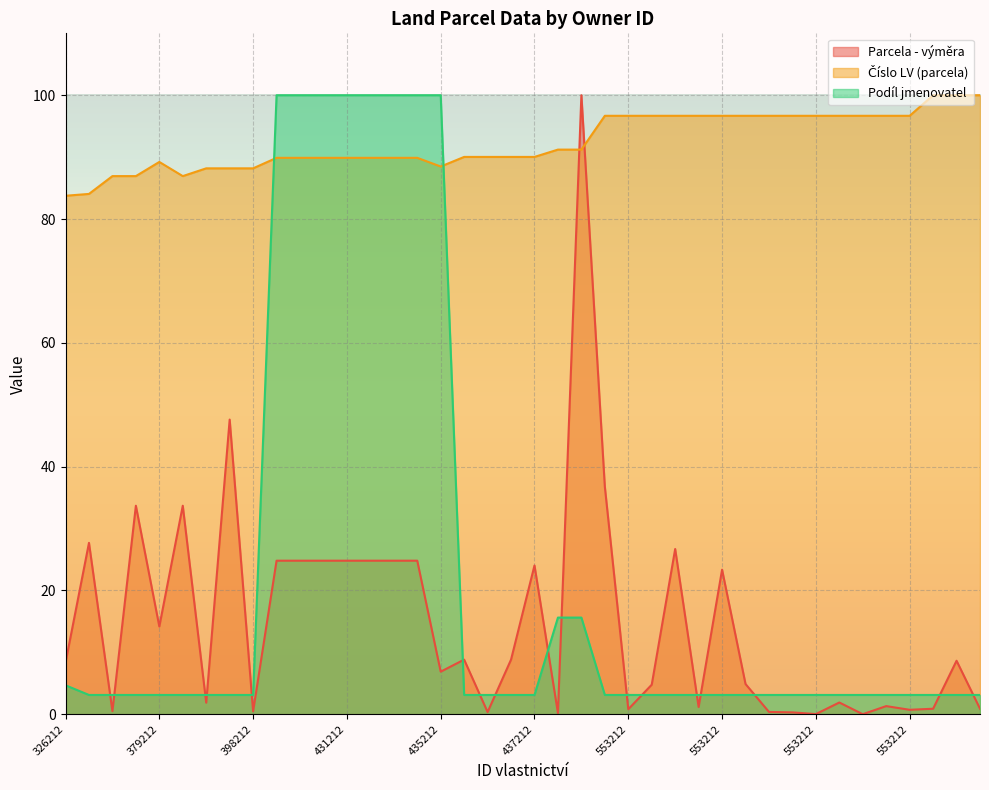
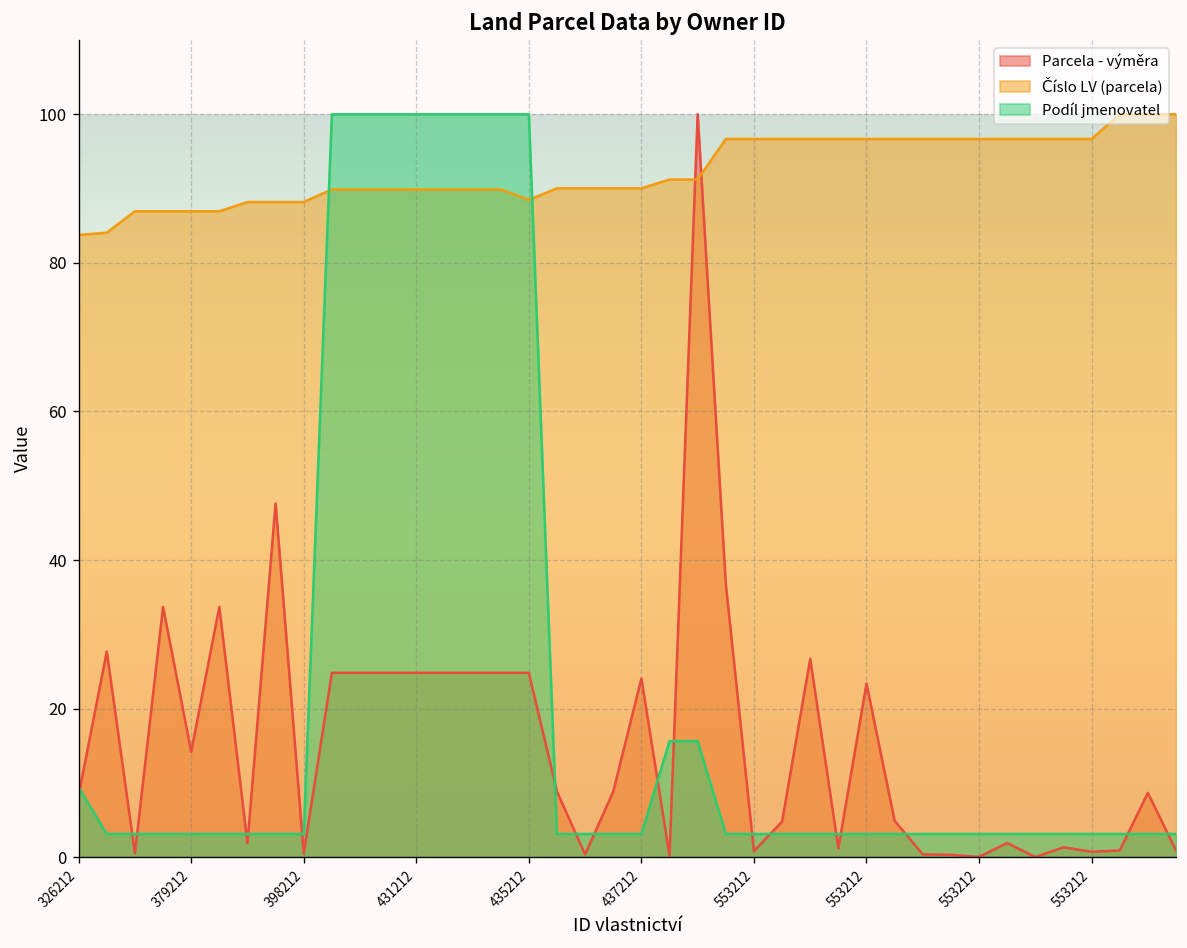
Podíl jmenovatel, 326212: 5 -> 9
Číslo LV (parcela), 379212: 89 -> 87
Parcela - výměra, 435212: 7 -> 25
